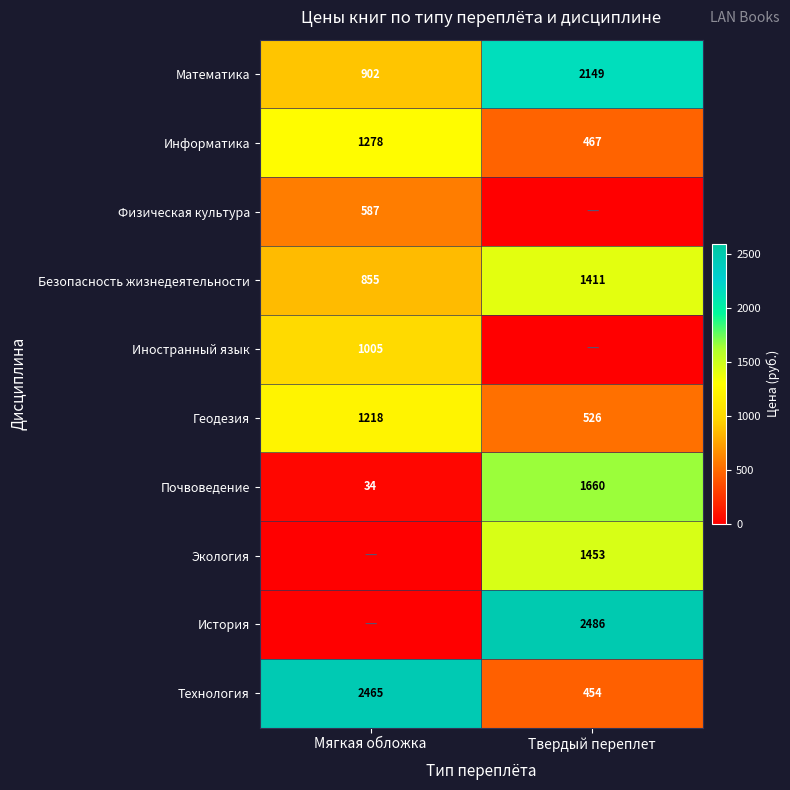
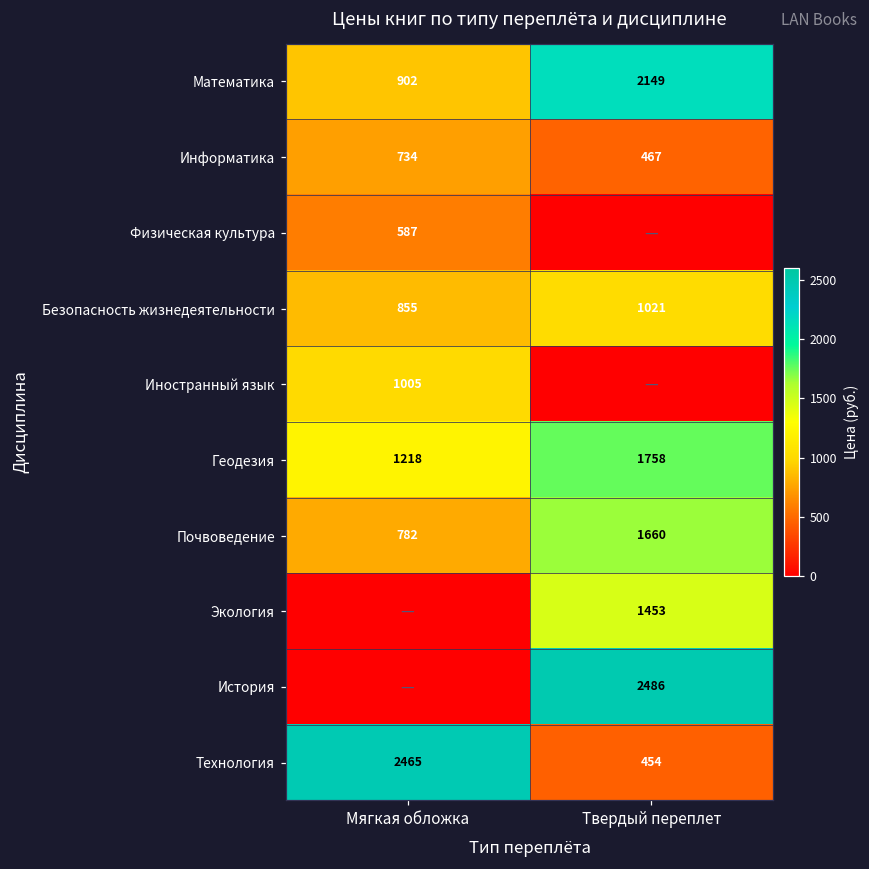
Информатика, Мягкая обложка: 1278 -> 734
Безопасность жизнедеятельности, Твердый переплет: 1411 -> 1021
Геодезия, Твердый переплет: 526 -> 1758
Почвоведение, Мягкая обложка: 34 -> 782
